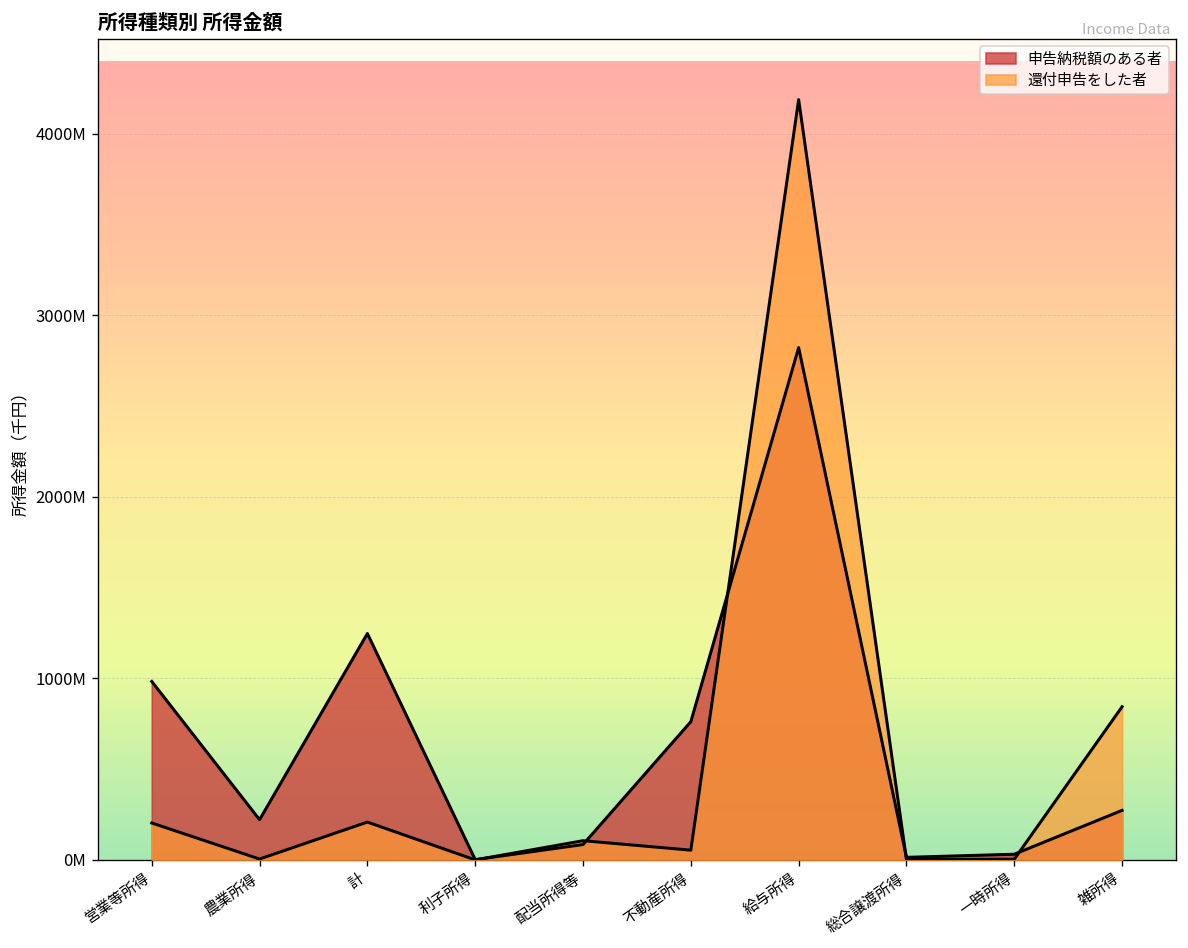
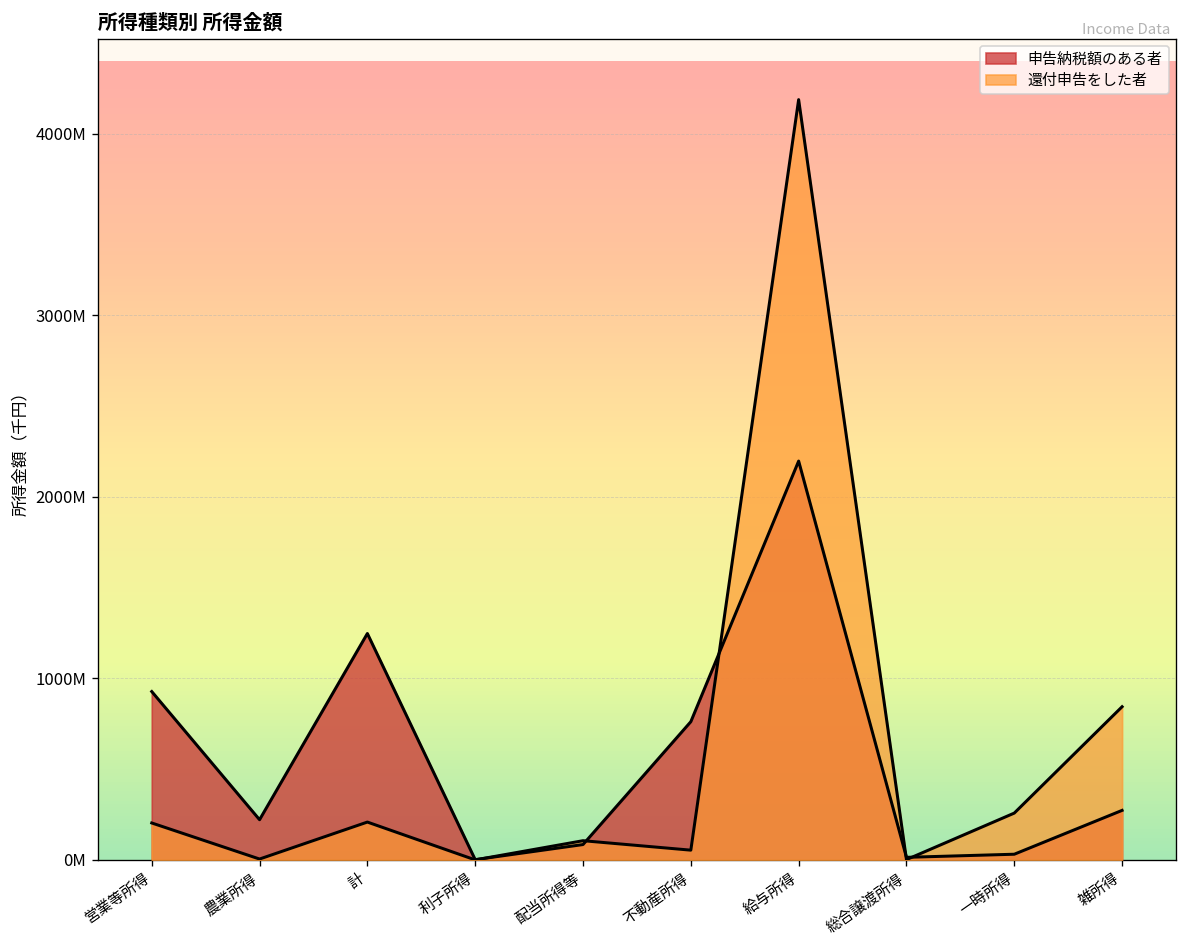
申告納税額のある者, 営業等所得: 980000000 -> 930000000
申告納税額のある者, 給与所得: 2820000000 -> 2200000000
還付申告をした者, 一時所得: 0 -> 260000000
